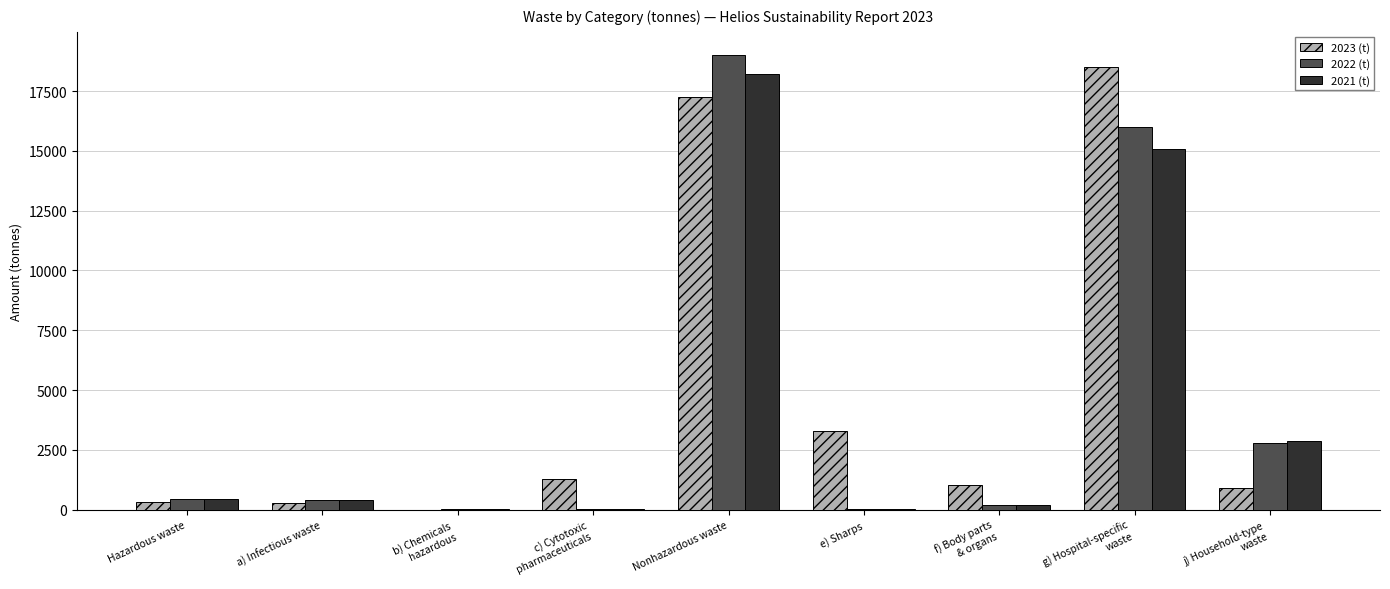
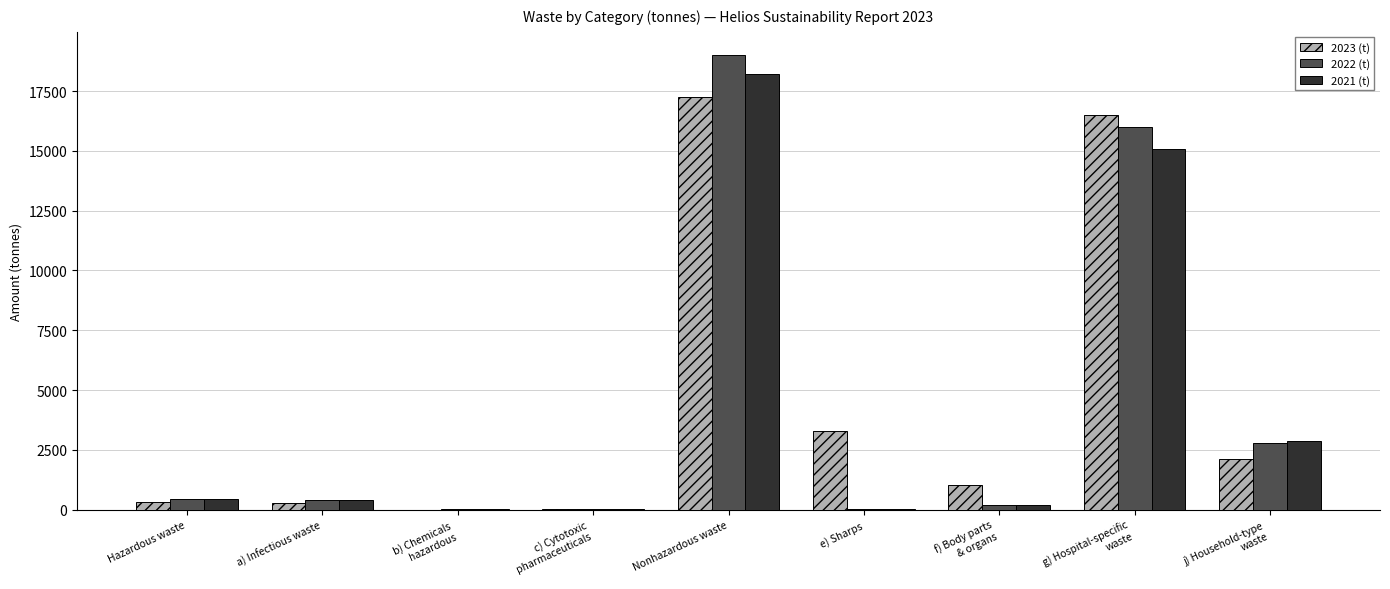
2023 (t), c) Cytotoxic pharmaceuticals: 1300 -> 0
2023 (t), g) Hospital-specific waste: 18500 -> 16500
2023 (t), j) Household-type waste: 900 -> 2100
